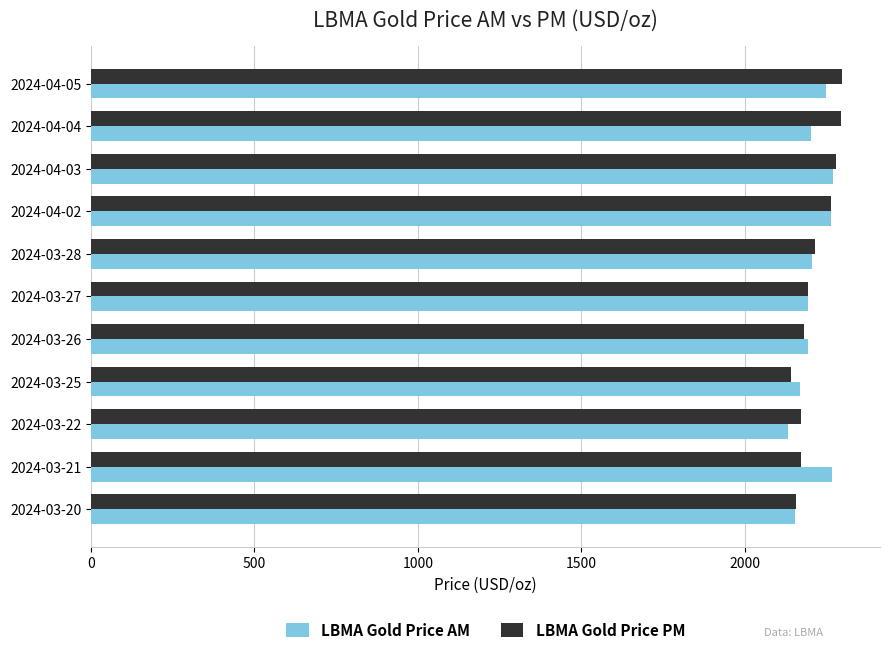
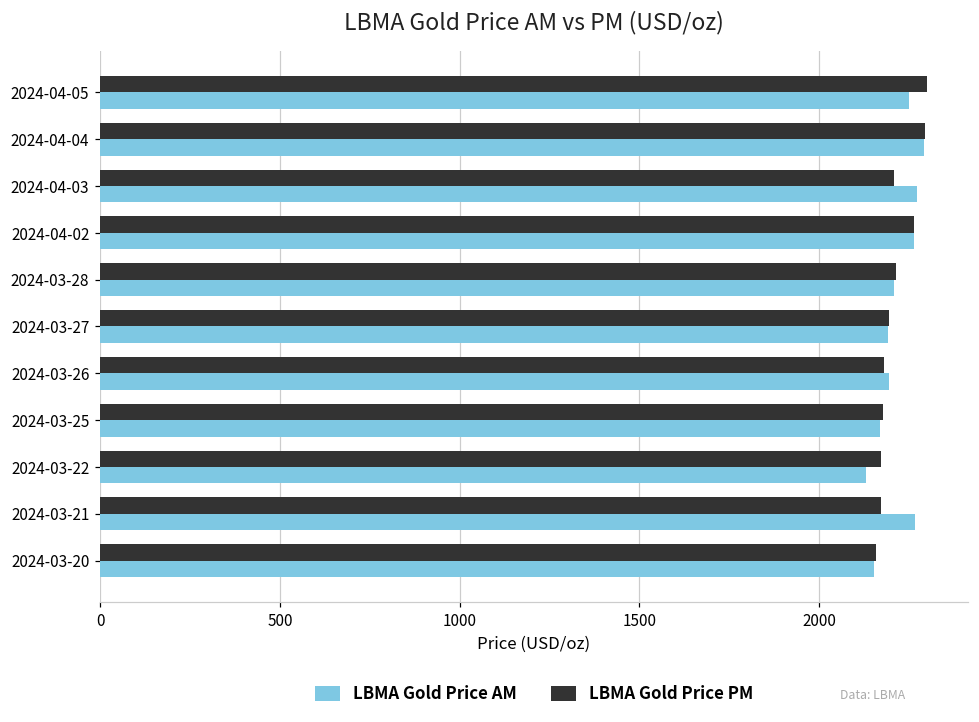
LBMA Gold Price AM, 2024-04-04: 2200 -> 2290
LBMA Gold Price PM, 2024-04-03: 2280 -> 2210
LBMA Gold Price PM, 2024-03-25: 2140 -> 2180
